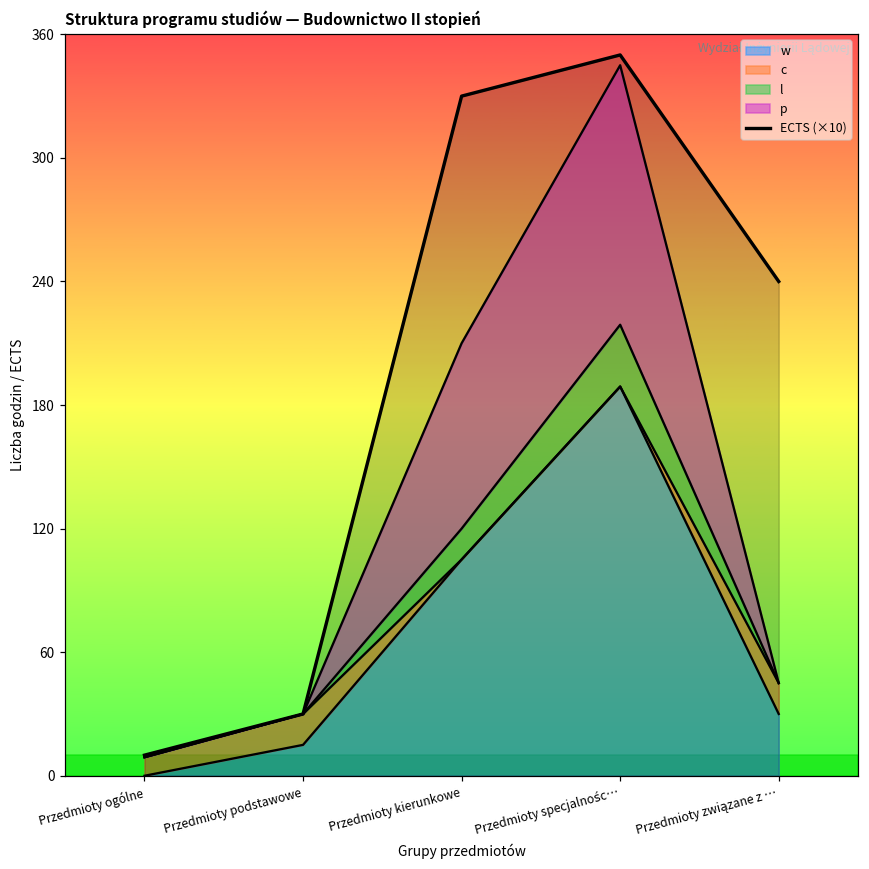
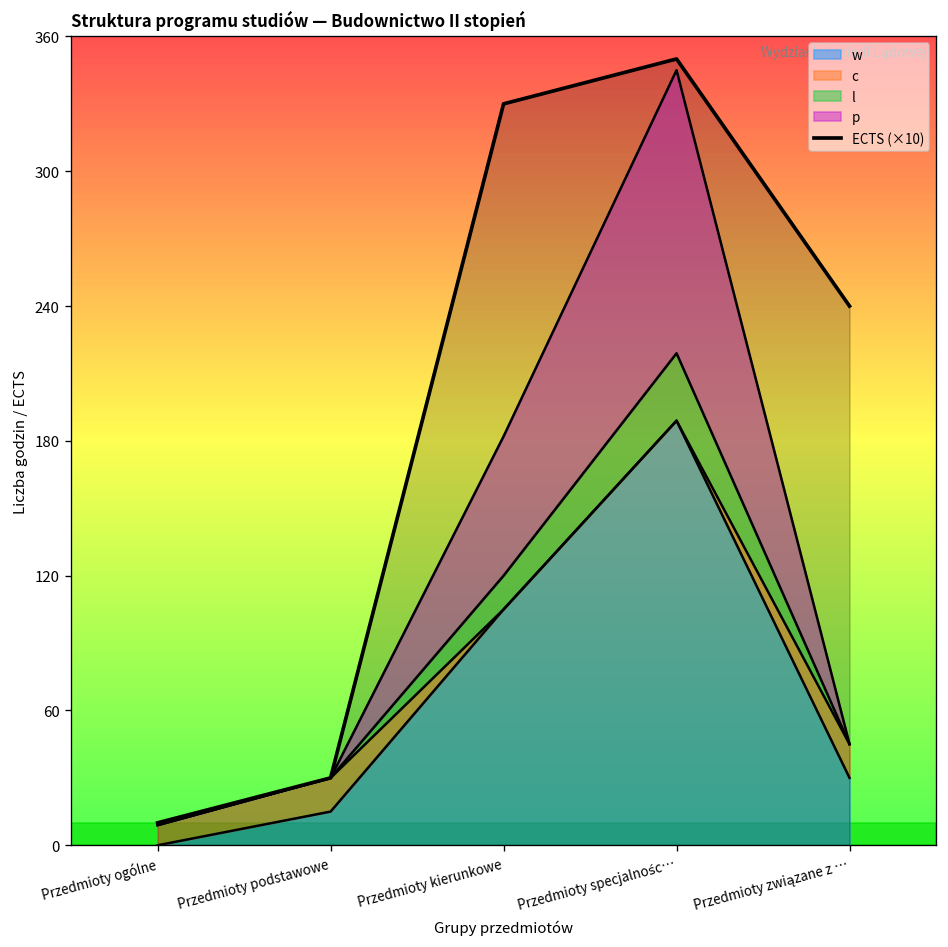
p, Przedmioty kierunkowe: 90 -> 62
